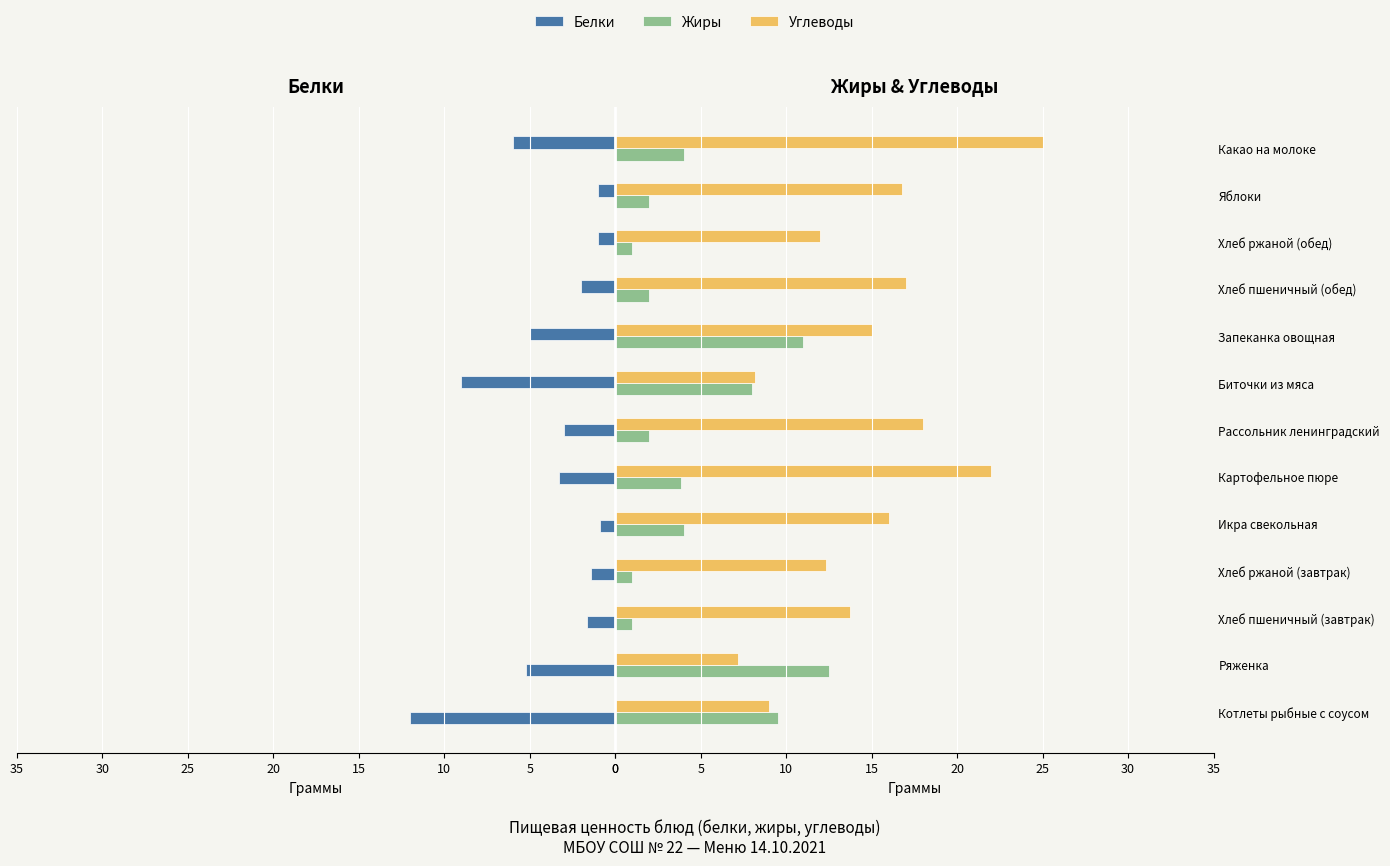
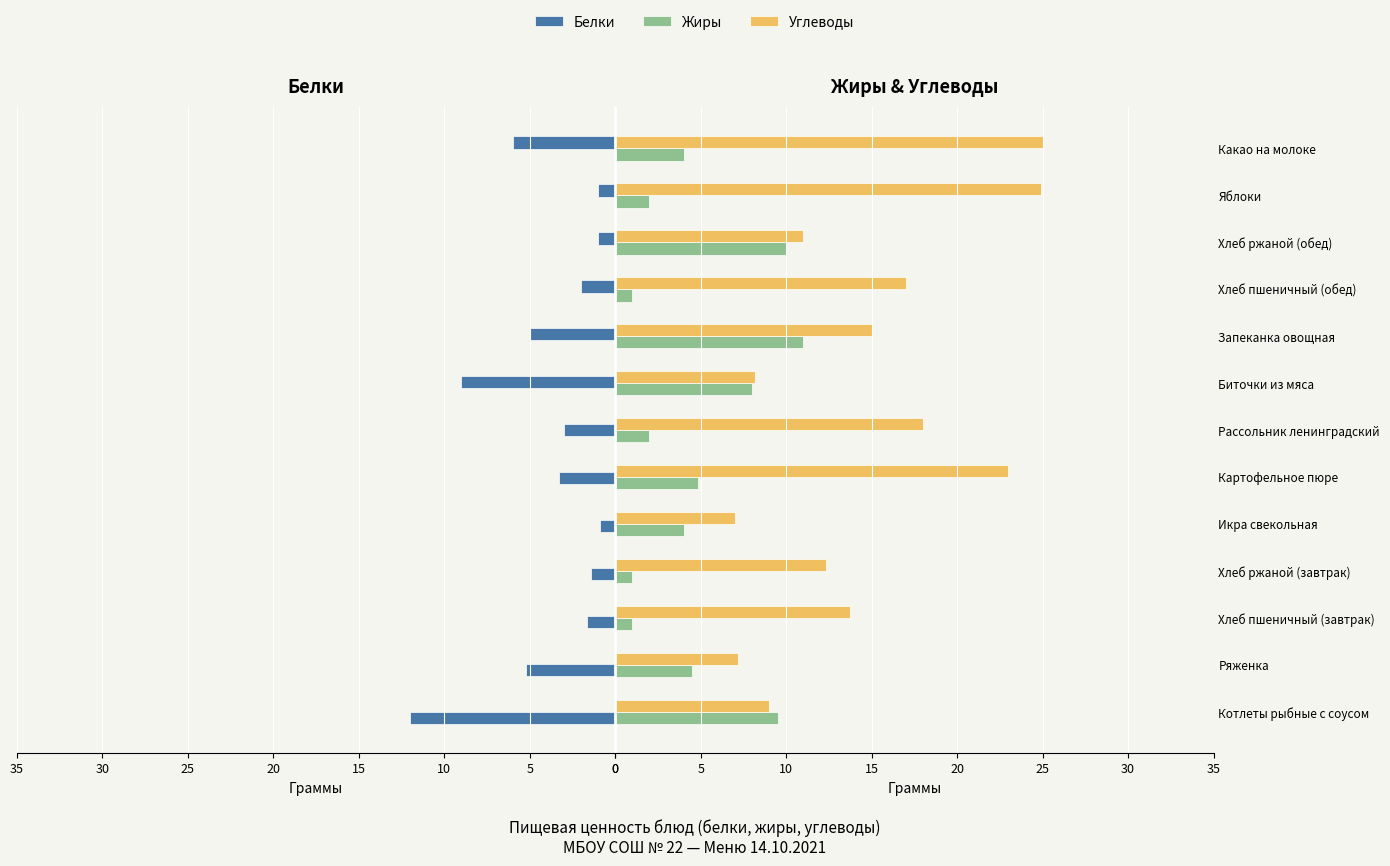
Жиры & Углеводы, Углеводы, Яблоки: 16.8 -> 24.9
Жиры & Углеводы, Углеводы, Хлеб ржаной (обед): 12 -> 11
Жиры & Углеводы, Жиры, Хлеб ржаной (обед): 1 -> 10
Жиры & Углеводы, Жиры, Хлеб пшеничный (обед): 2 -> 1
Жиры & Углеводы, Углеводы, Картофельное пюре: 22 -> 23
Жиры & Углеводы, Жиры, Картофельное пюре: 3.9 -> 4.9
Жиры & Углеводы, Углеводы, Икра свекольная: 16 -> 7
Жиры & Углеводы, Жиры, Ряженка: 12.5 -> 4.5
